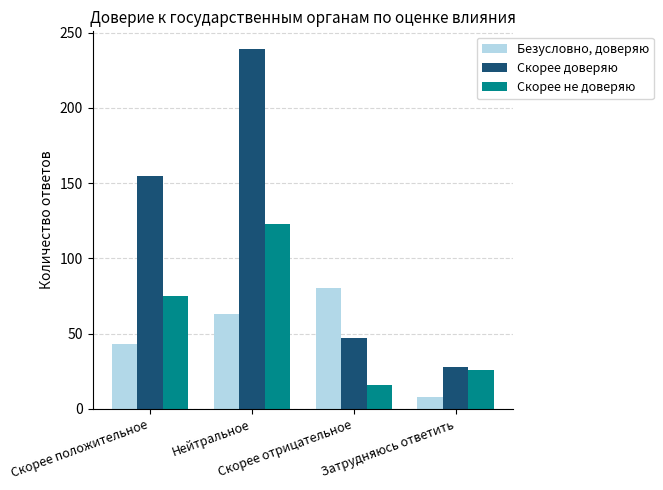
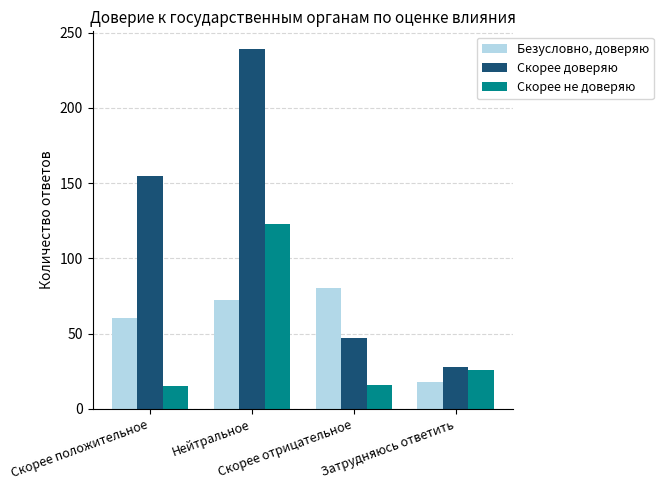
Безусловно, доверяю, Скорее положительное: 43 -> 60
Скорее не доверяю, Скорее положительное: 75 -> 15
Безусловно, доверяю, Нейтральное: 63 -> 72
Безусловно, доверяю, Затрудняюсь ответить: 8 -> 18
